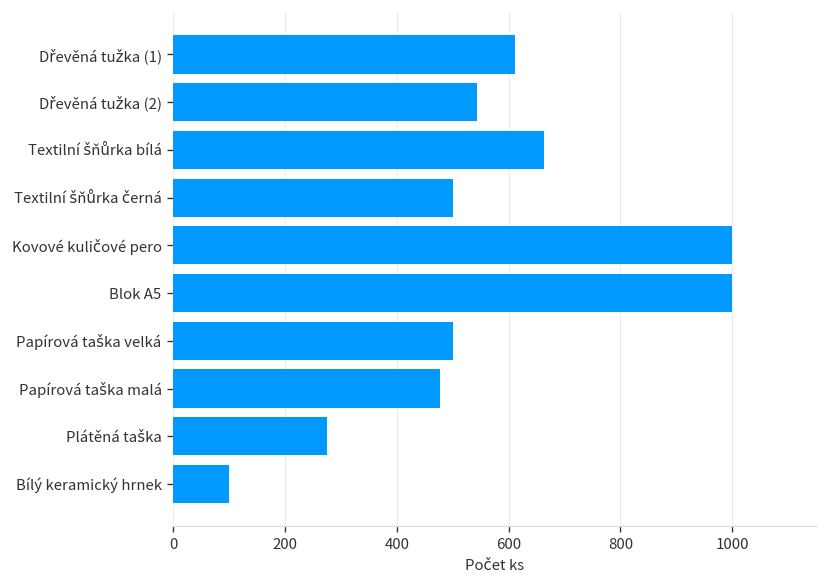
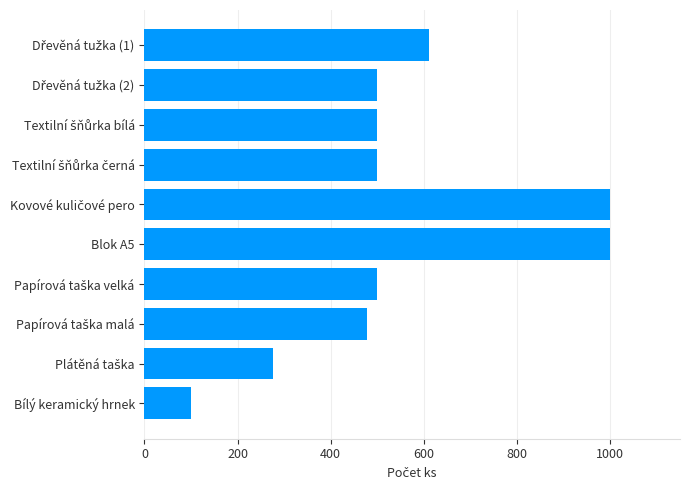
Dřevěná tužka (2): 540 -> 500
Textilní šňůrka bílá: 660 -> 500
